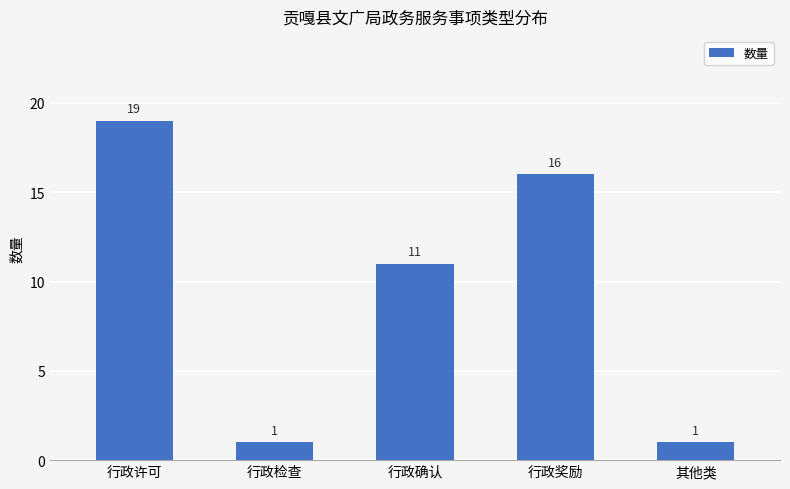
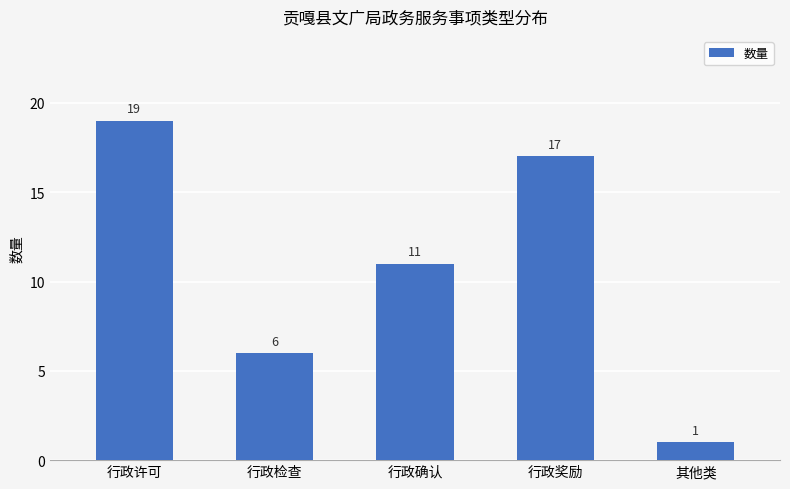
行政检查: 1 -> 6
行政奖励: 16 -> 17
